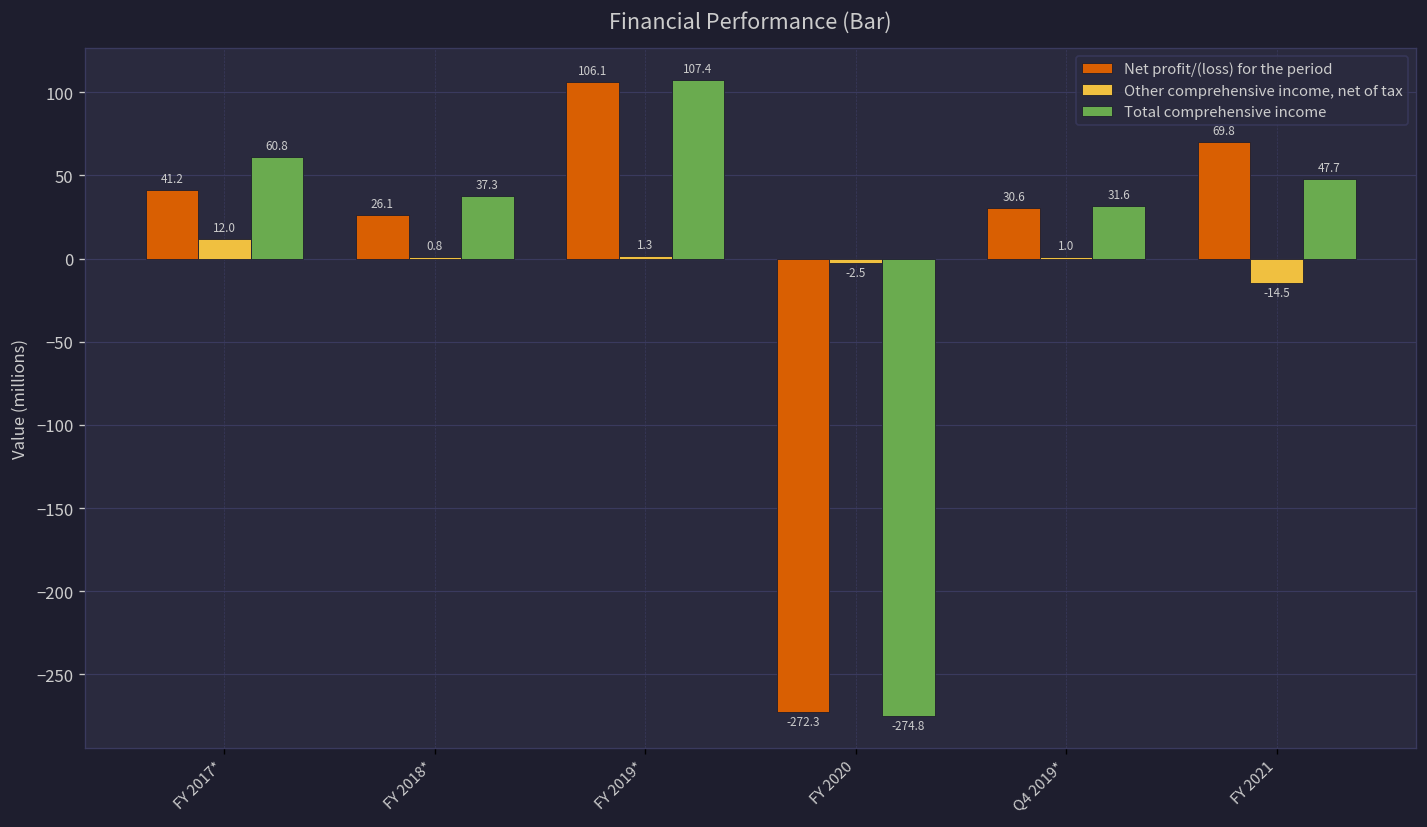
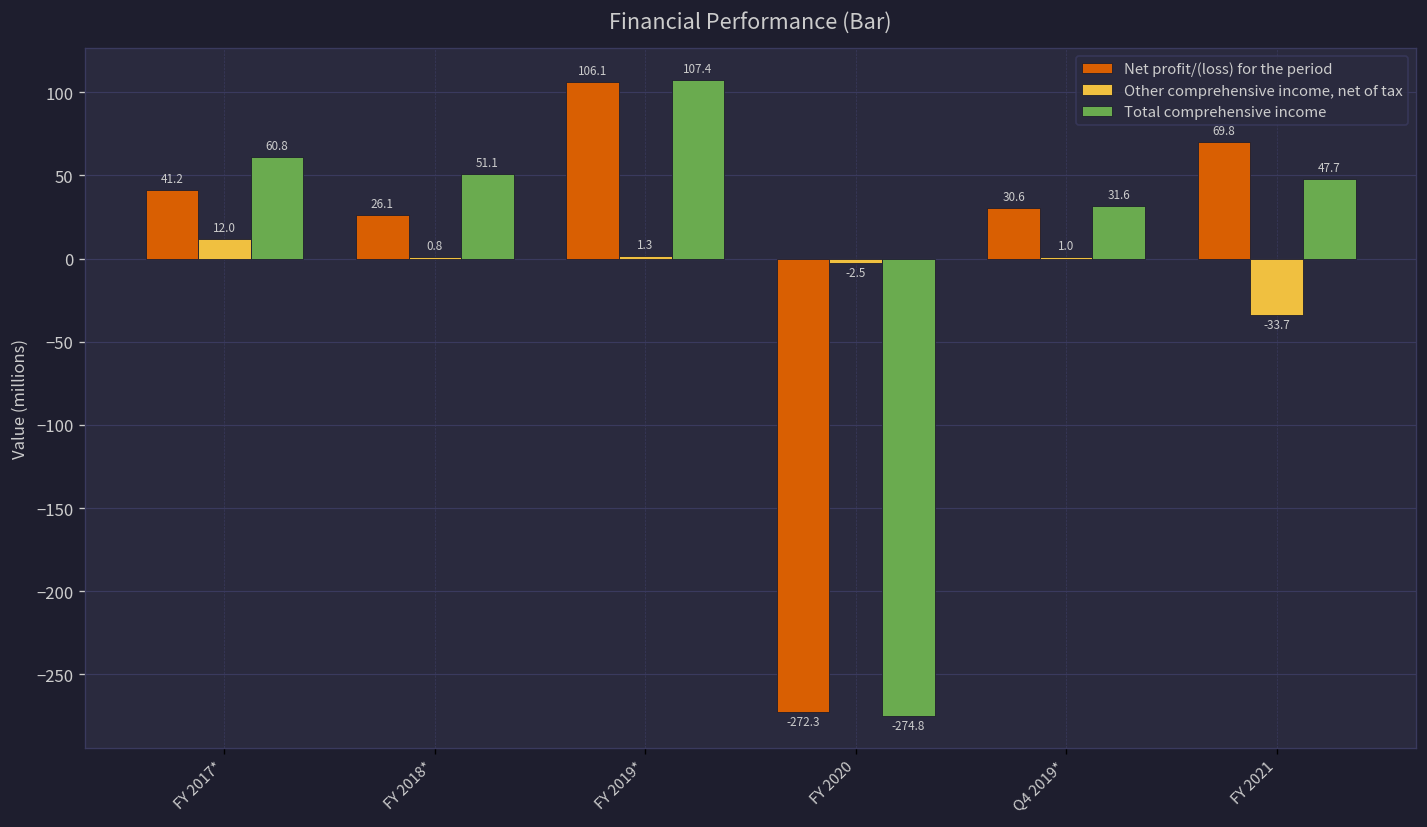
Total comprehensive income, FY 2018*: 37.3 -> 51.1
Other comprehensive income, net of tax, FY 2021: -14.5 -> -33.7
